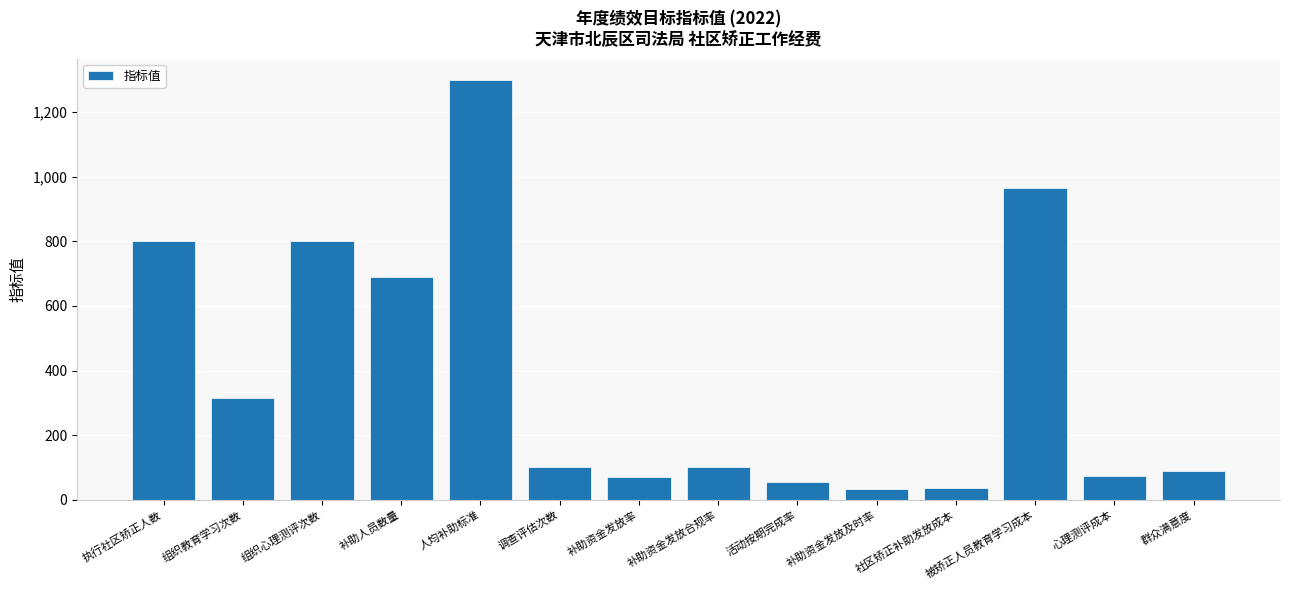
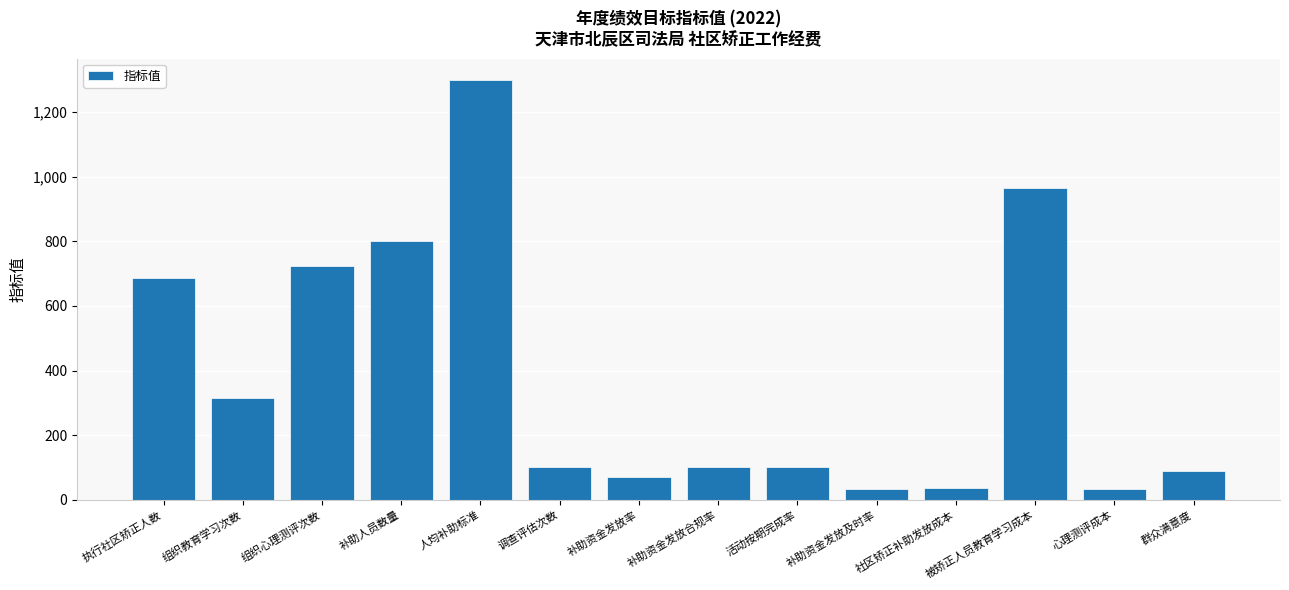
执行社区矫正人数: 800 -> 690
组织心理测评次数: 800 -> 720
补助人员数量: 690 -> 800
活动按期完成率: 50 -> 100
心理测评成本: 70 -> 30
